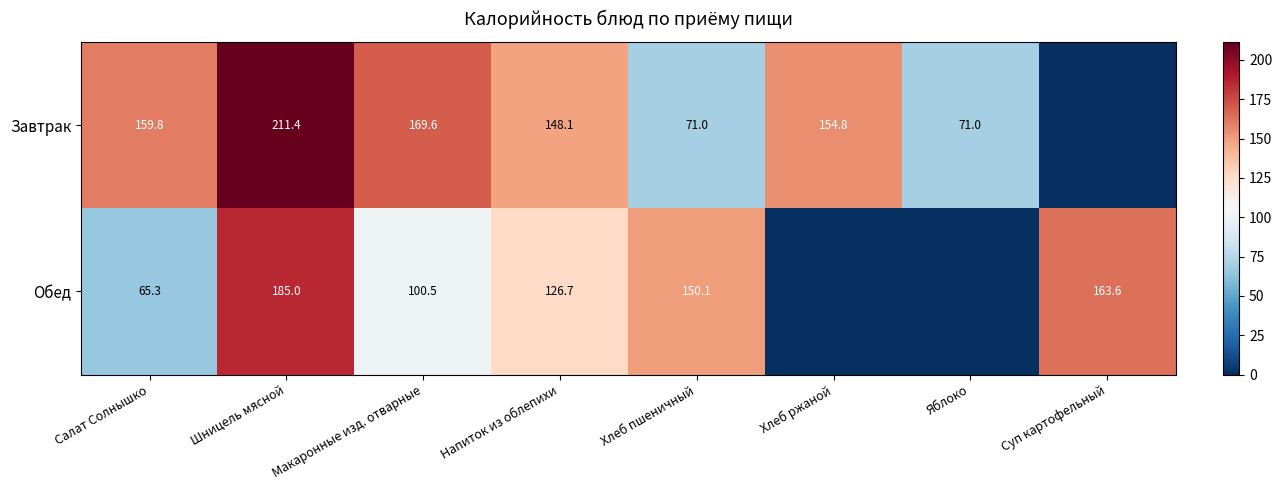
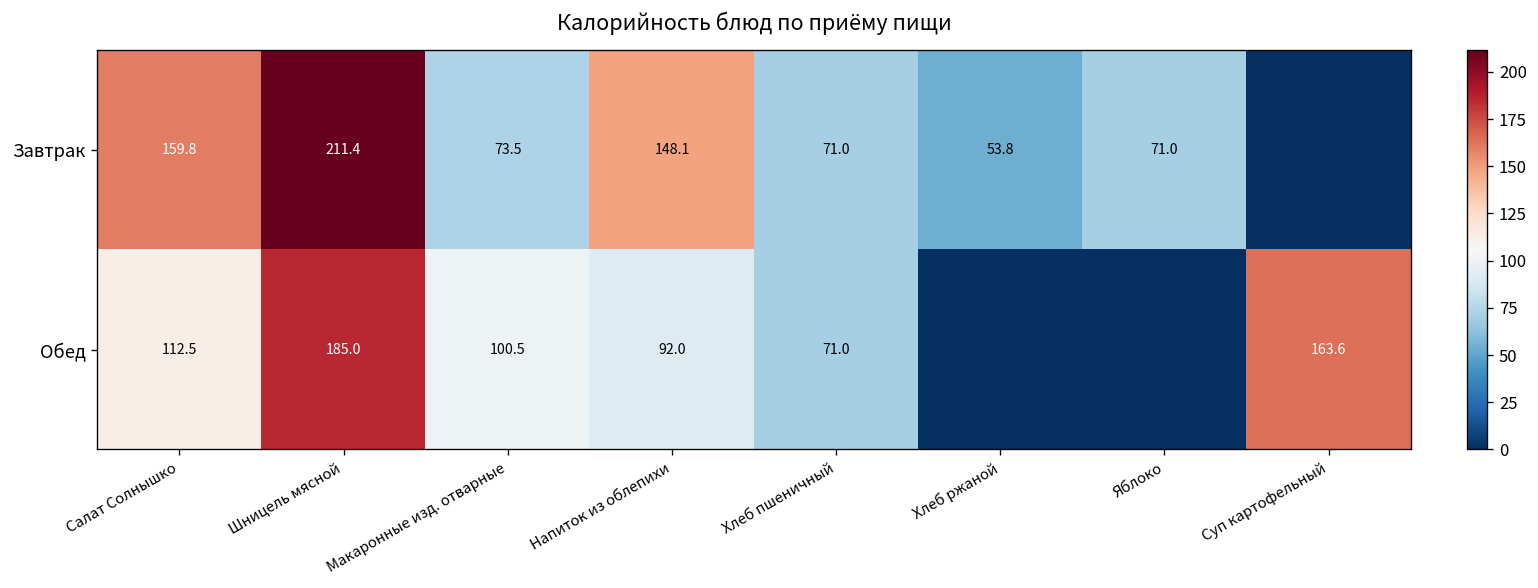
Завтрак, Макаронные изд. отварные: 169.6 -> 73.5
Завтрак, Хлеб ржаной: 154.8 -> 53.8
Обед, Салат Солнышко: 65.3 -> 112.5
Обед, Напиток из облепихи: 126.7 -> 92.0
Обед, Хлеб пшеничный: 150.1 -> 71.0
